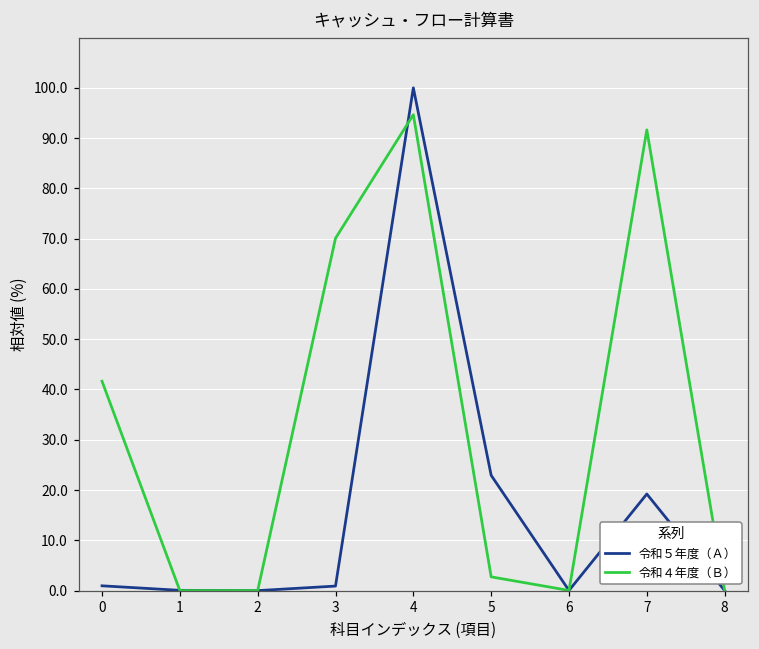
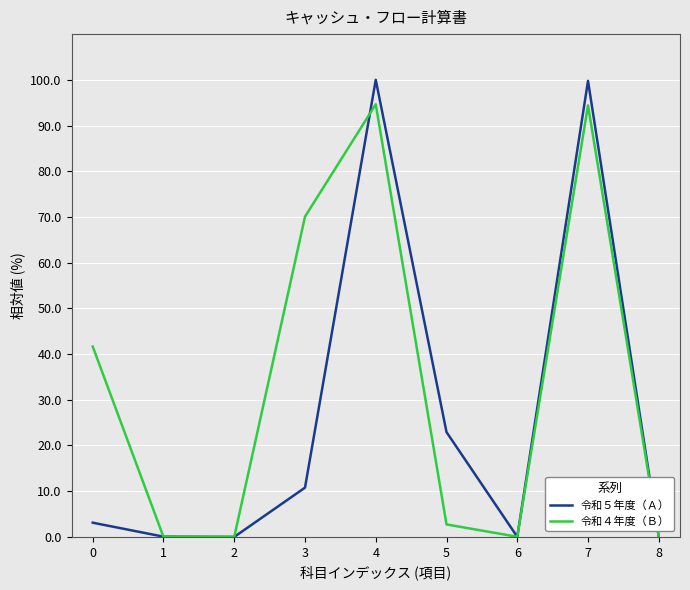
令和５年度（Ａ）, 0: 1 -> 3
令和５年度（Ａ）, 3: 1 -> 11
令和５年度（Ａ）, 7: 19 -> 100
令和４年度（Ｂ）, 7: 92 -> 94
